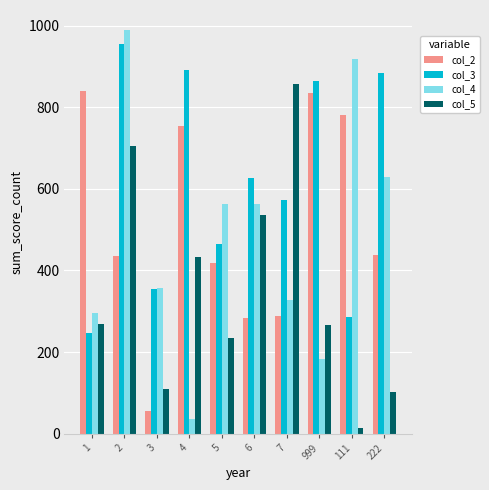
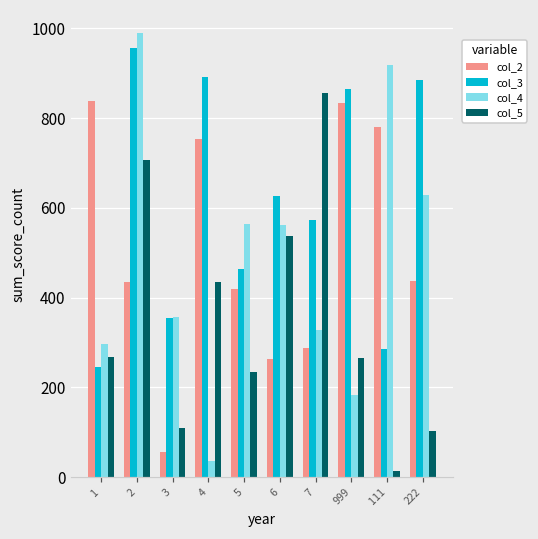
col_2, 6: 280 -> 260
